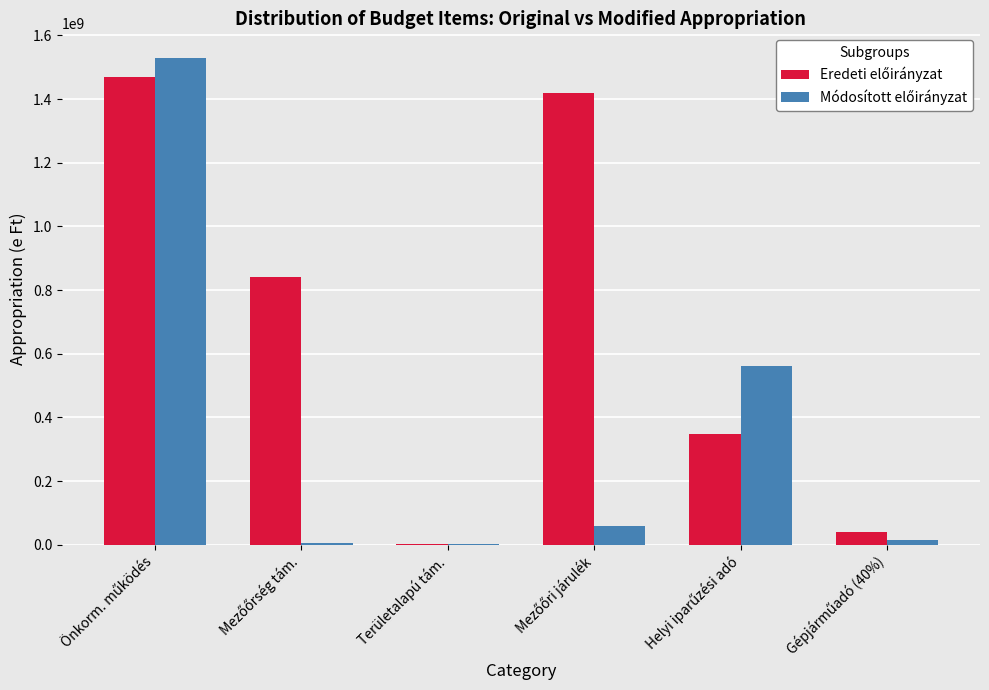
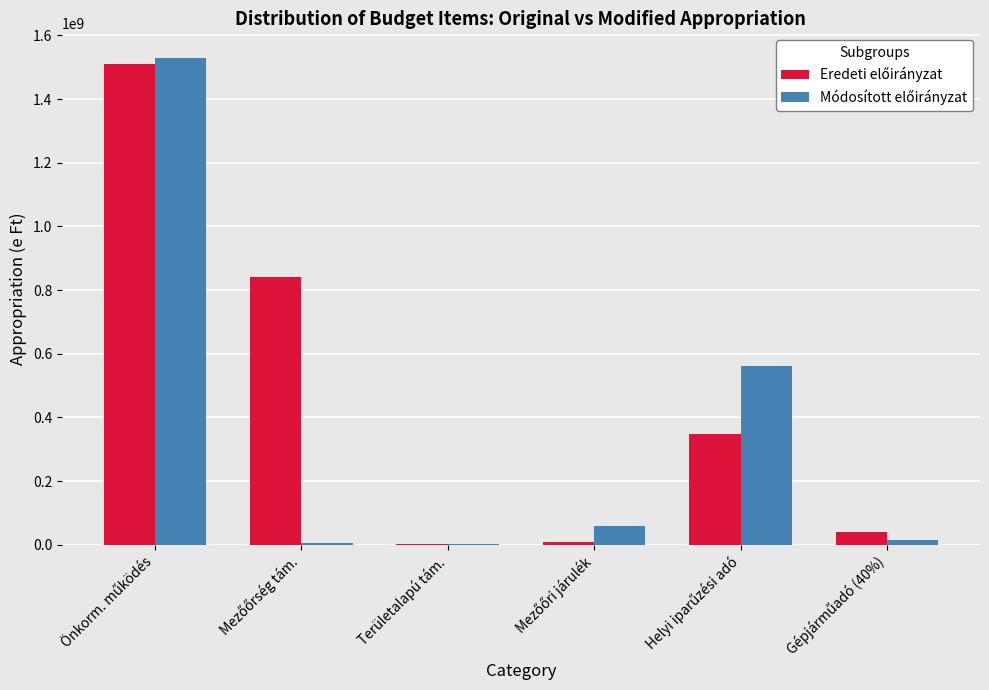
Eredeti előirányzat, Önkorm. működés: 1470000000 -> 1510000000
Eredeti előirányzat, Mezőőri járulék: 1420000000 -> 10000000
